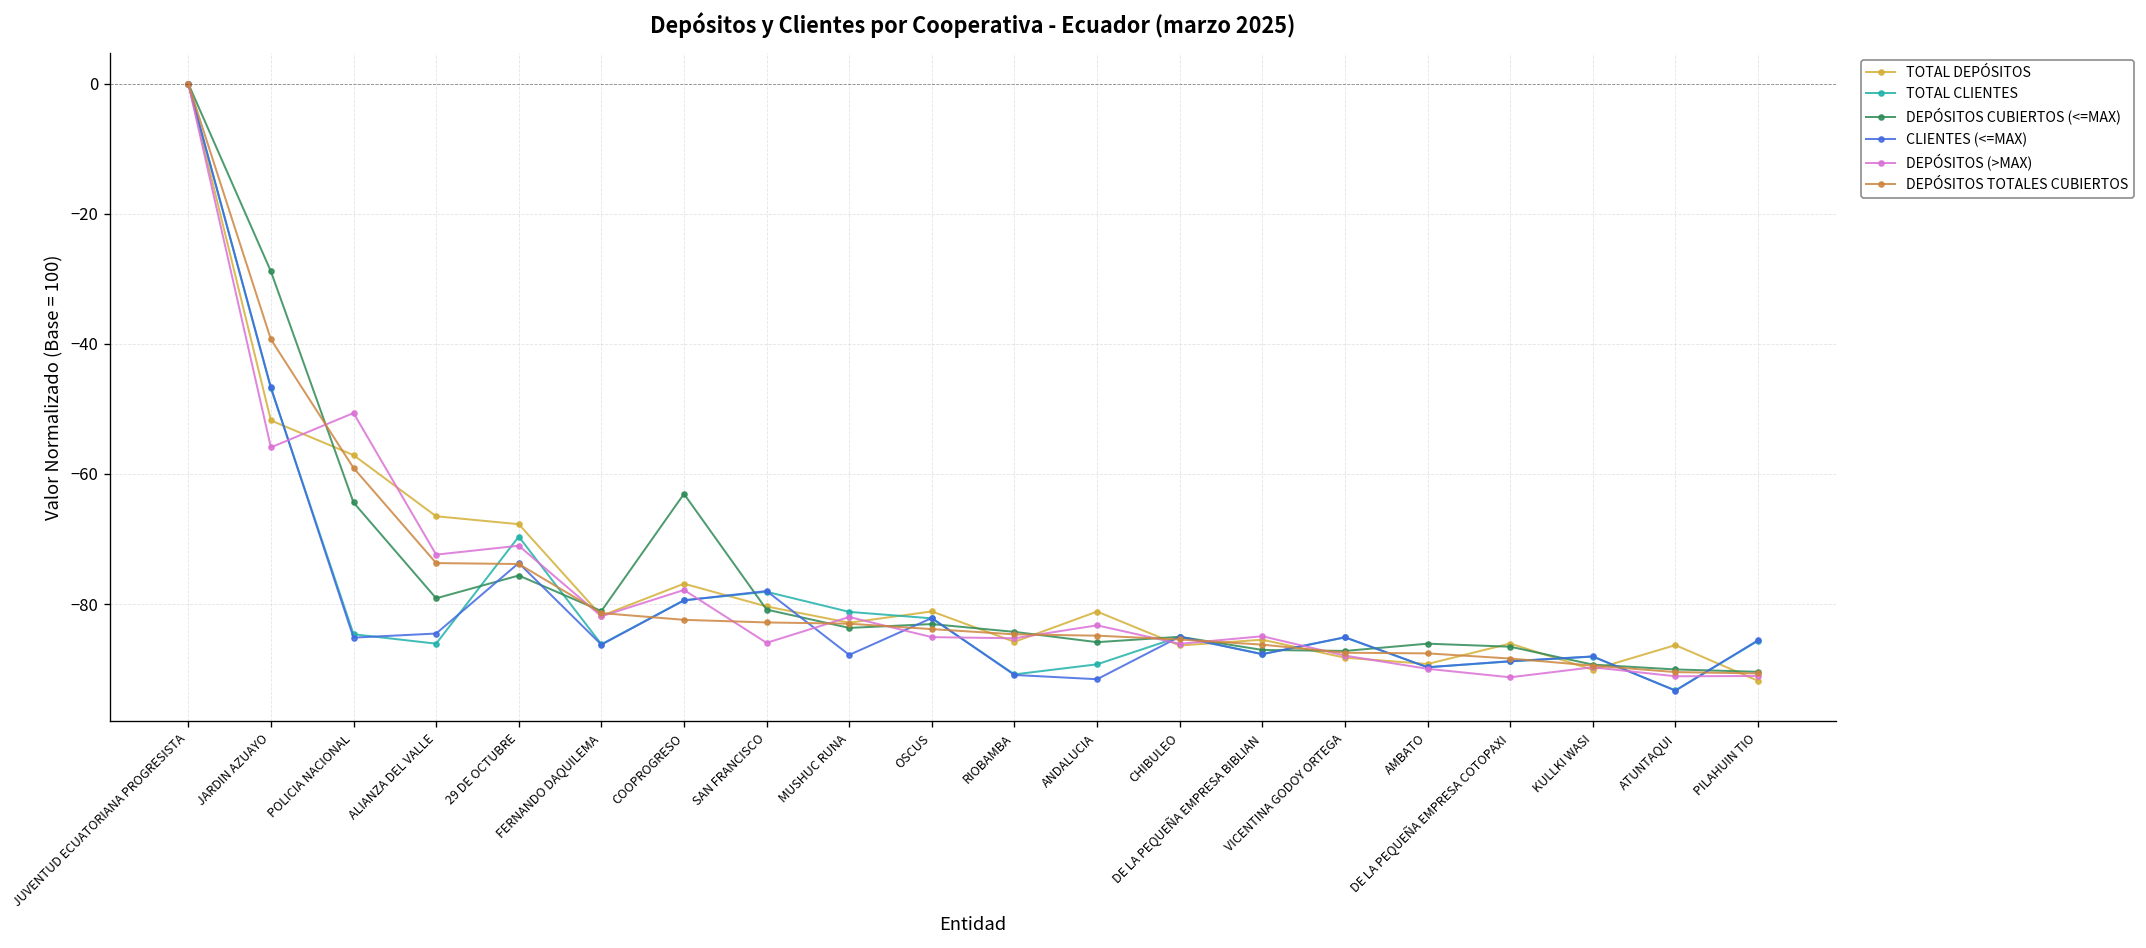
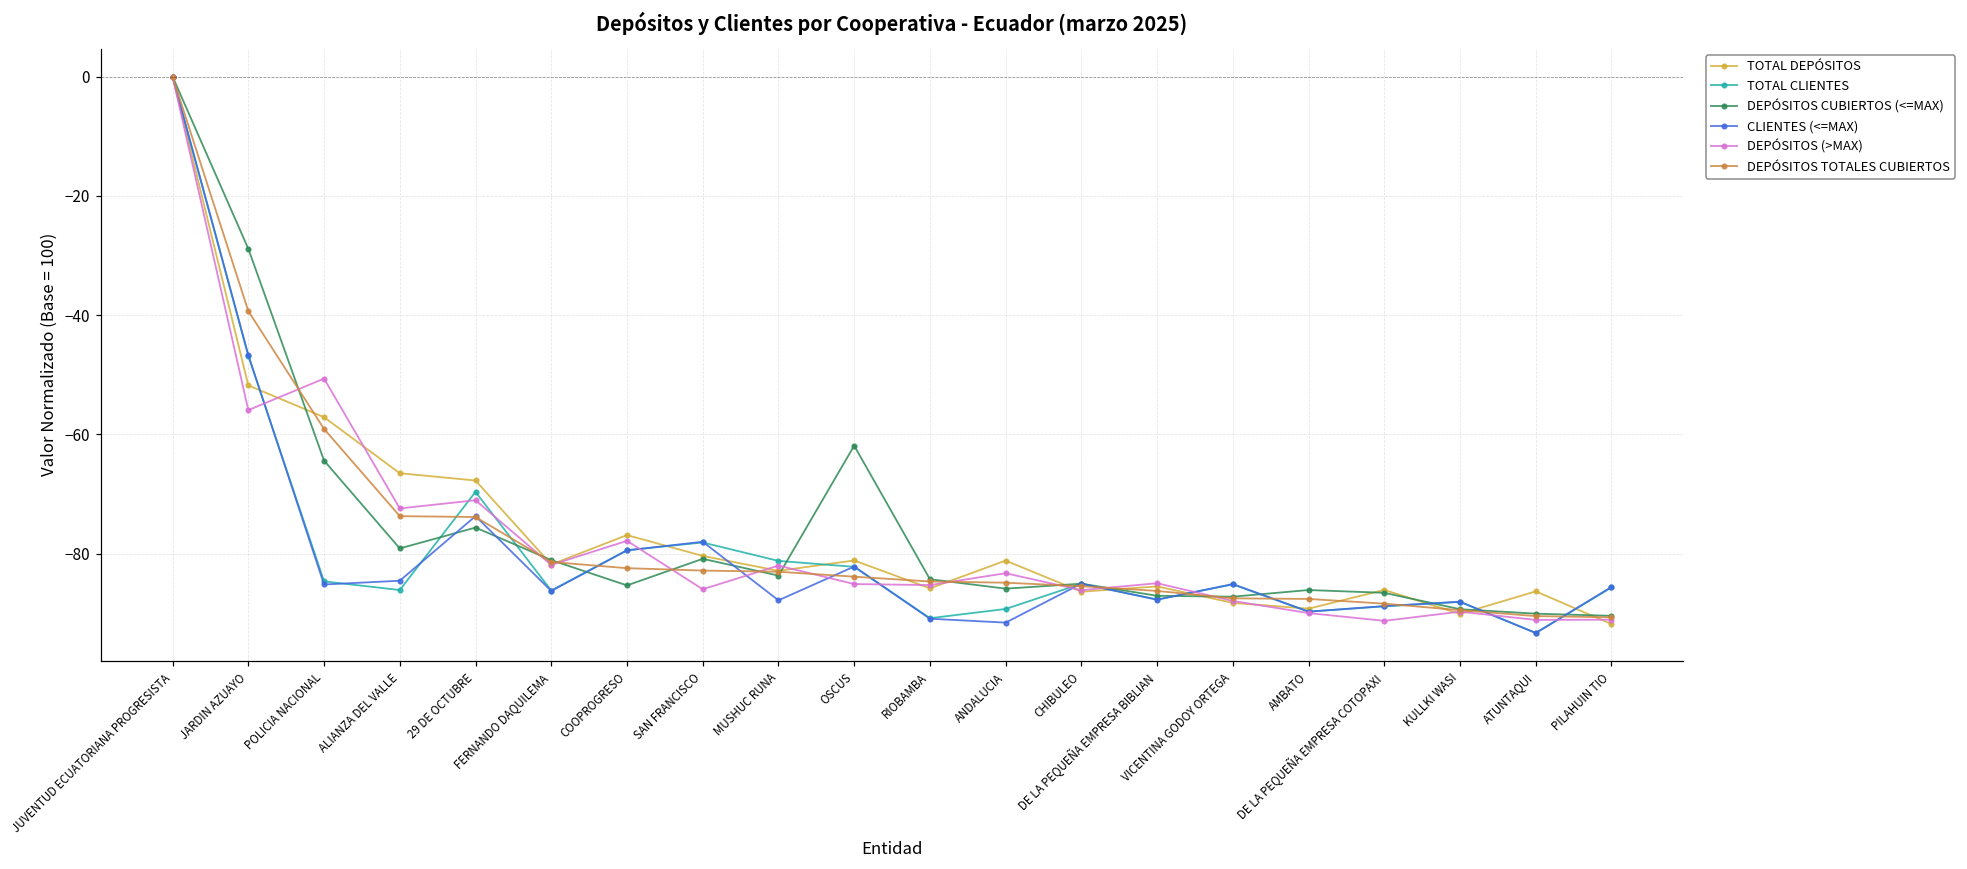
DEPÓSITOS CUBIERTOS (<=MAX), COOPROGRESO: -63 -> -85
DEPÓSITOS CUBIERTOS (<=MAX), OSCUS: -83 -> -62
